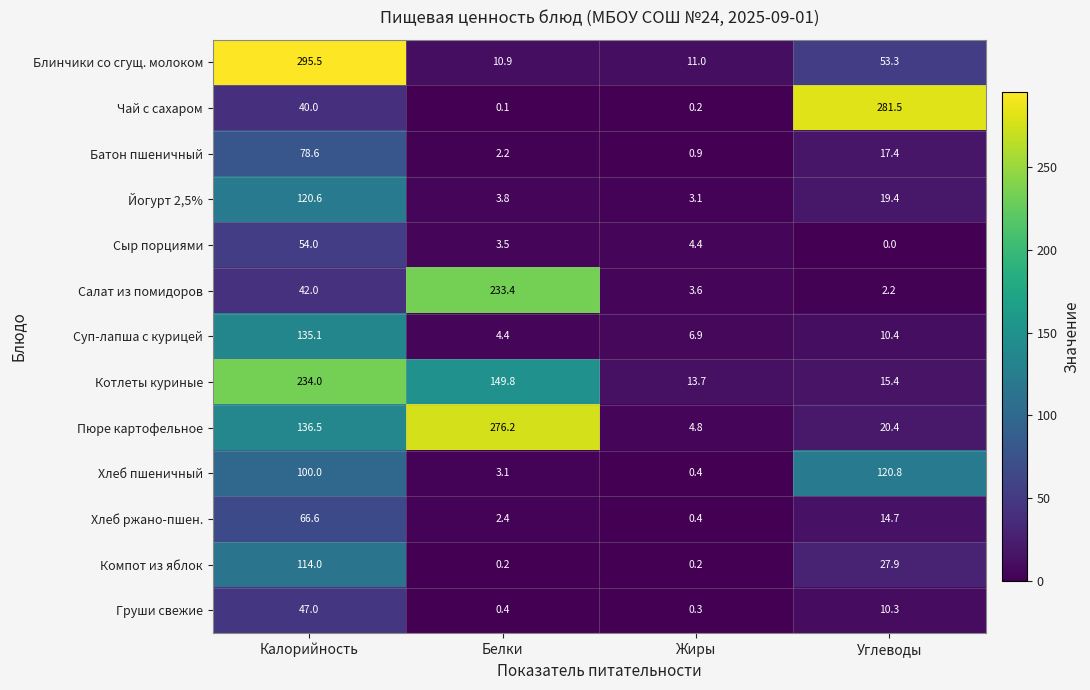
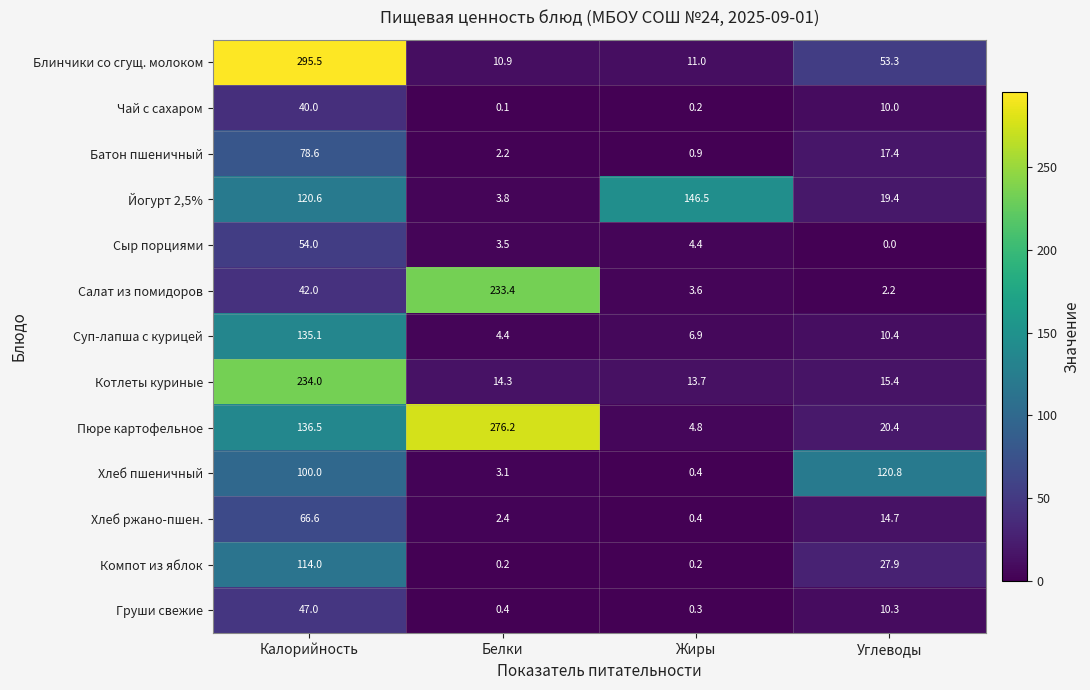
Чай с сахаром, Углеводы: 281.5 -> 10.0
Йогурт 2,5%, Жиры: 3.1 -> 146.5
Котлеты куриные, Белки: 149.8 -> 14.3
